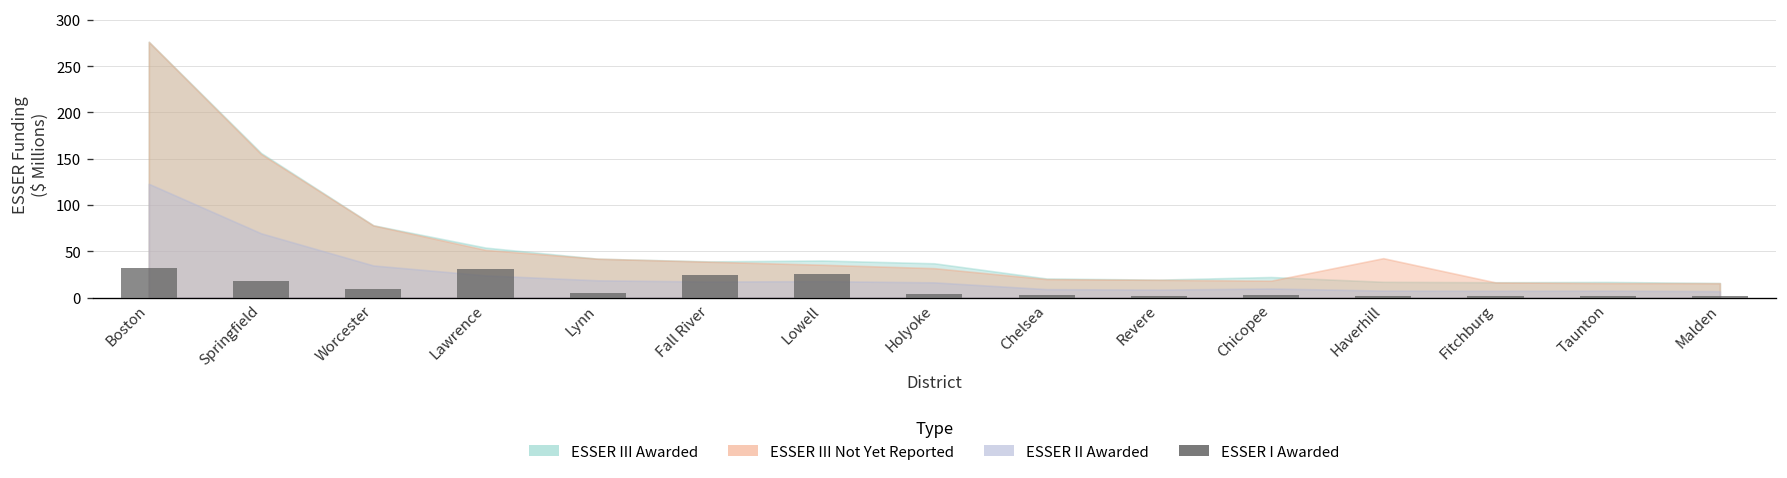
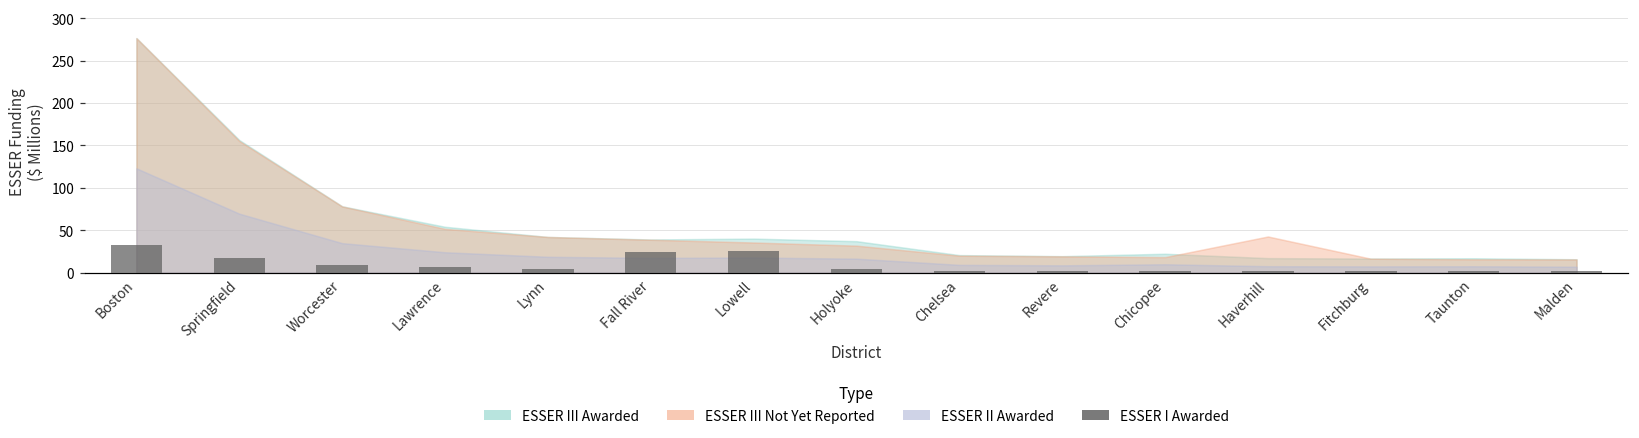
ESSER I Awarded, Lawrence: 30 -> 10
